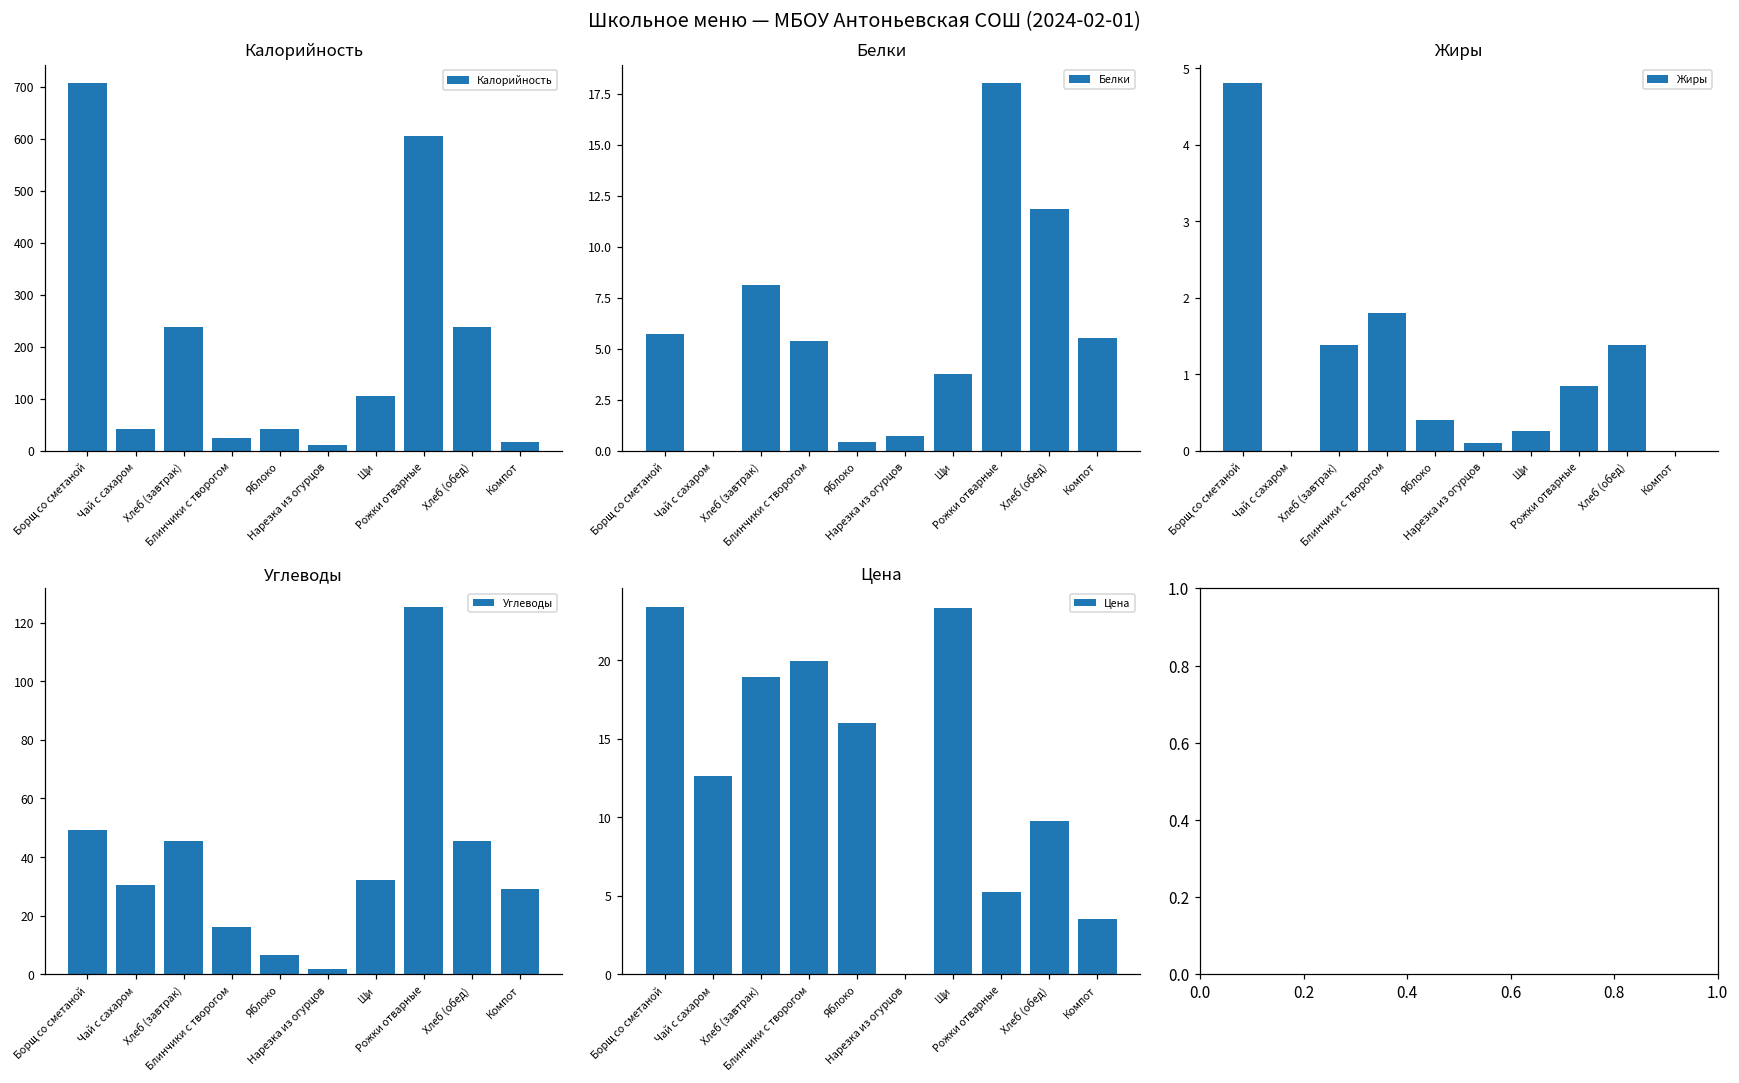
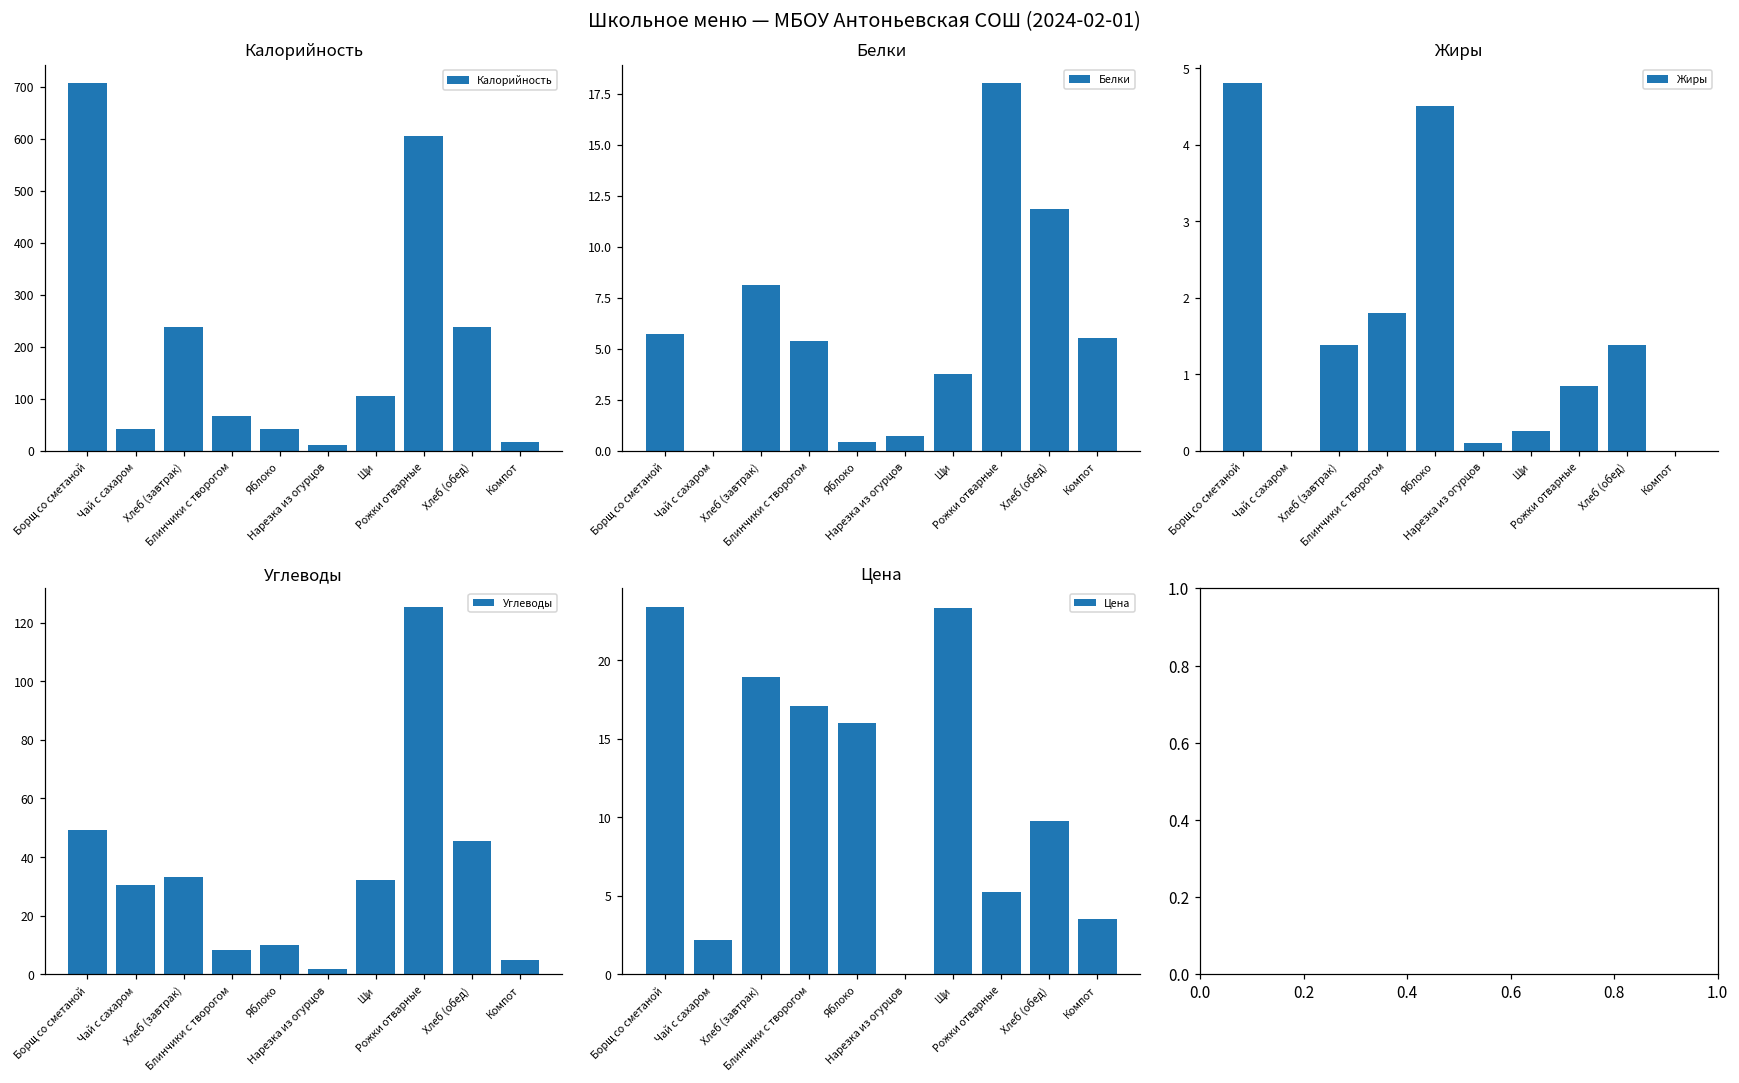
Калорийность, Блинчики с творогом: 20 -> 70
Жиры, Яблоко: 0.4 -> 4.5
Углеводы, Хлеб (завтрак): 46 -> 33
Углеводы, Блинчики с творогом: 16 -> 8
Углеводы, Яблоко: 6 -> 10
Углеводы, Компот: 29 -> 5
Цена, Чай с сахаром: 12.6 -> 2.2
Цена, Блинчики с творогом: 19.9 -> 17.1
